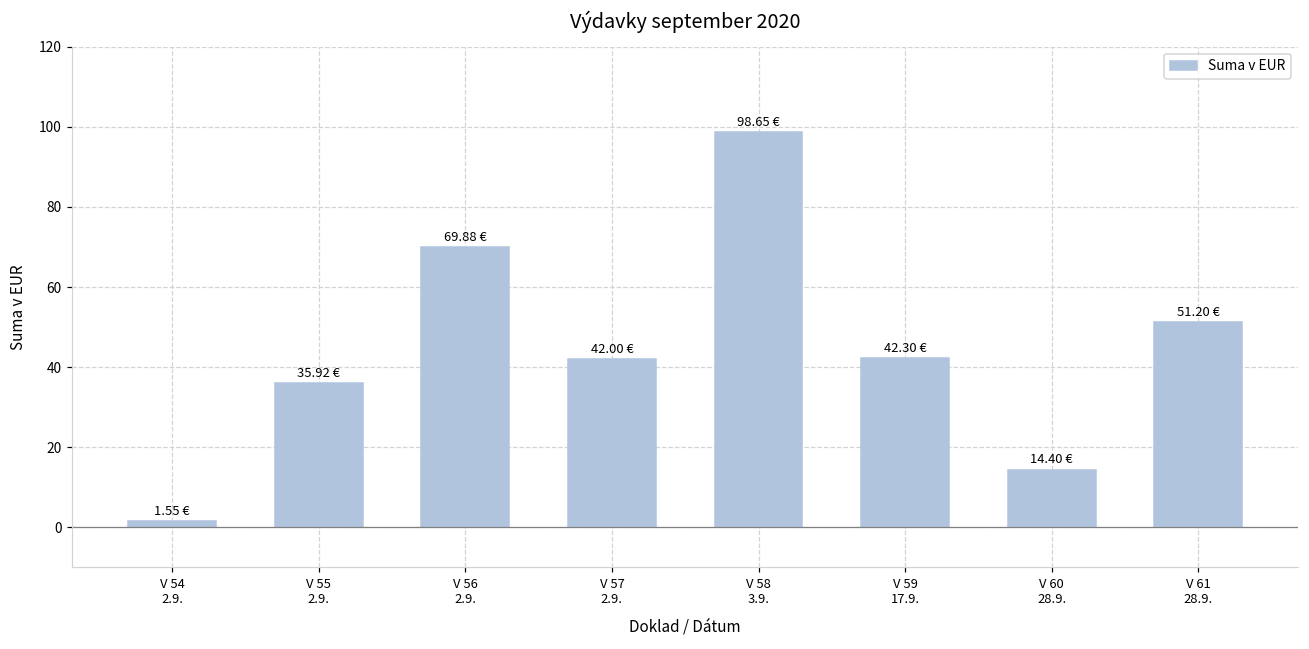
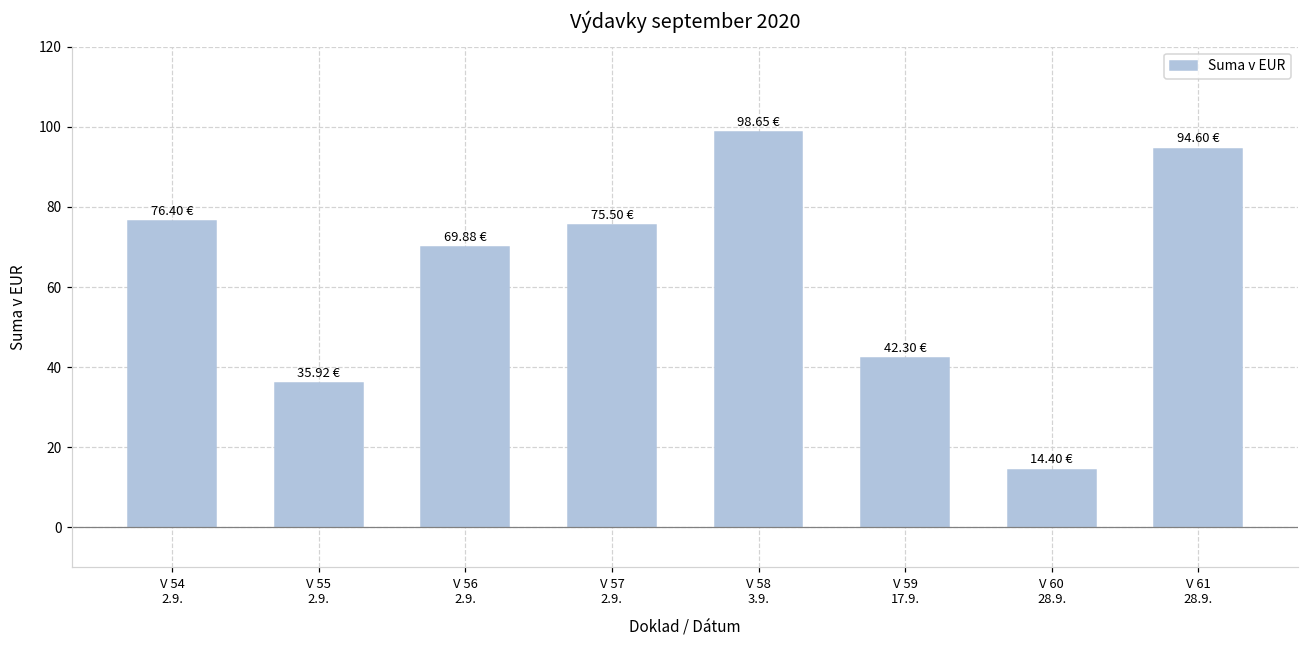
V 54 2.9.: 1.55 -> 76.40
V 57 2.9.: 42.00 -> 75.50
V 61 28.9.: 51.20 -> 94.60
